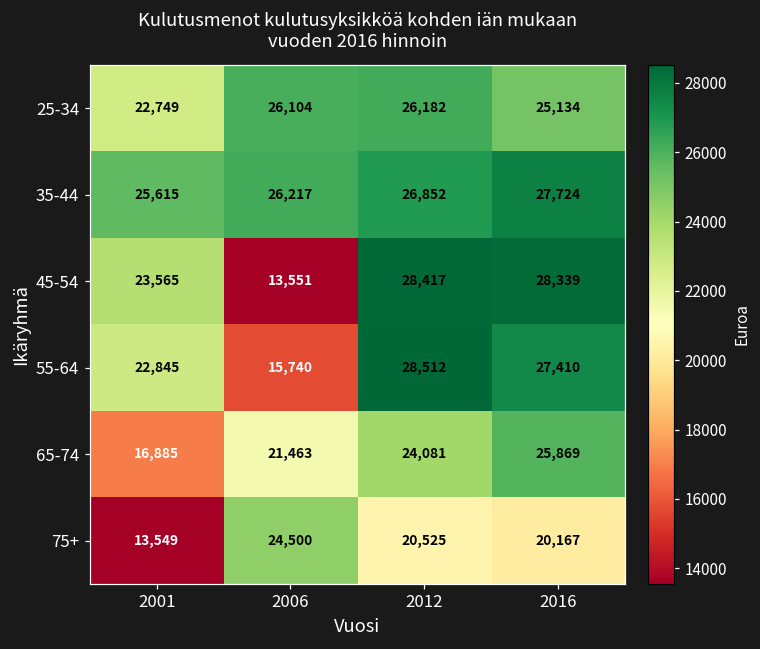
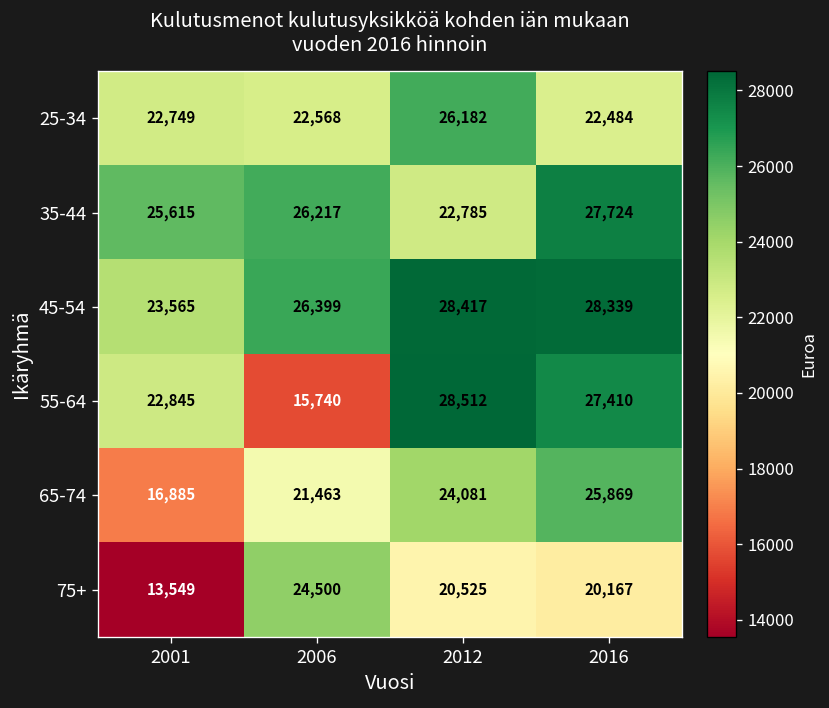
25-34, 2006: 26,104 -> 22,568
25-34, 2016: 25,134 -> 22,484
35-44, 2012: 26,852 -> 22,785
45-54, 2006: 13,551 -> 26,399
